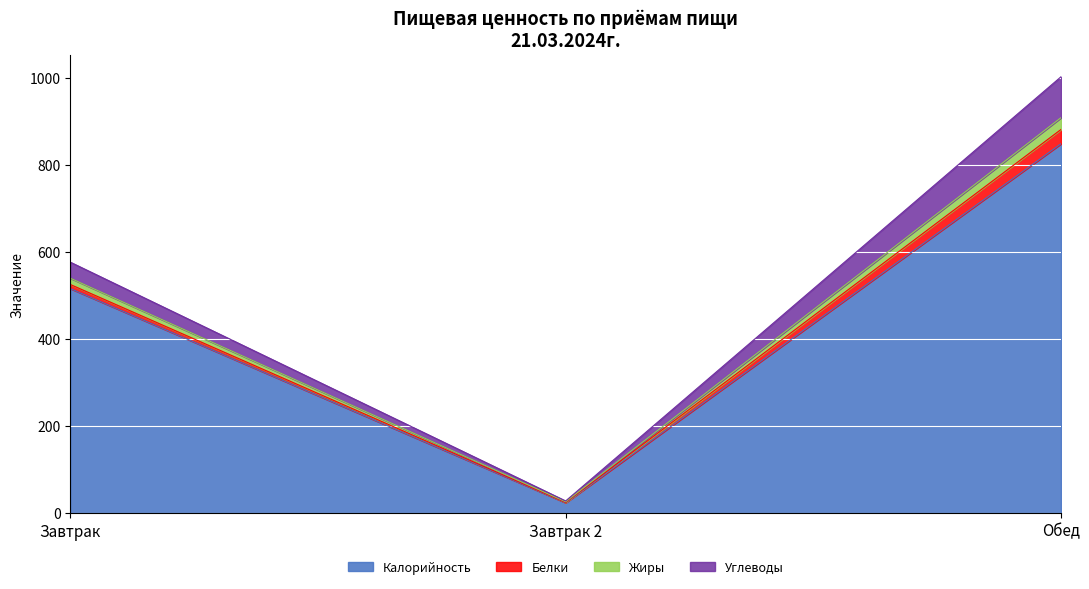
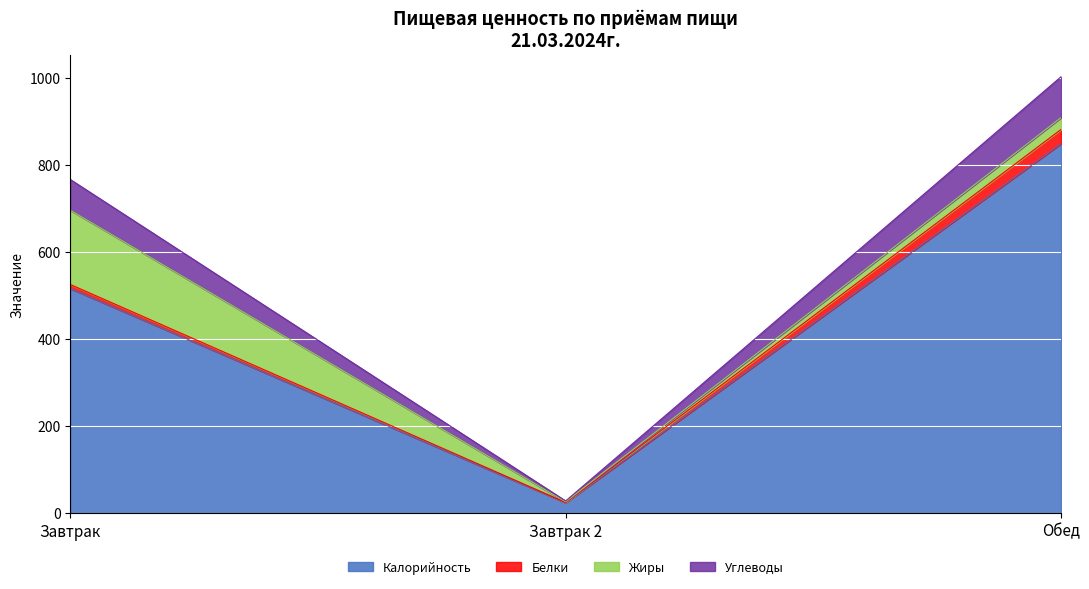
Жиры, Завтрак: 10 -> 170
Углеводы, Завтрак: 40 -> 70
